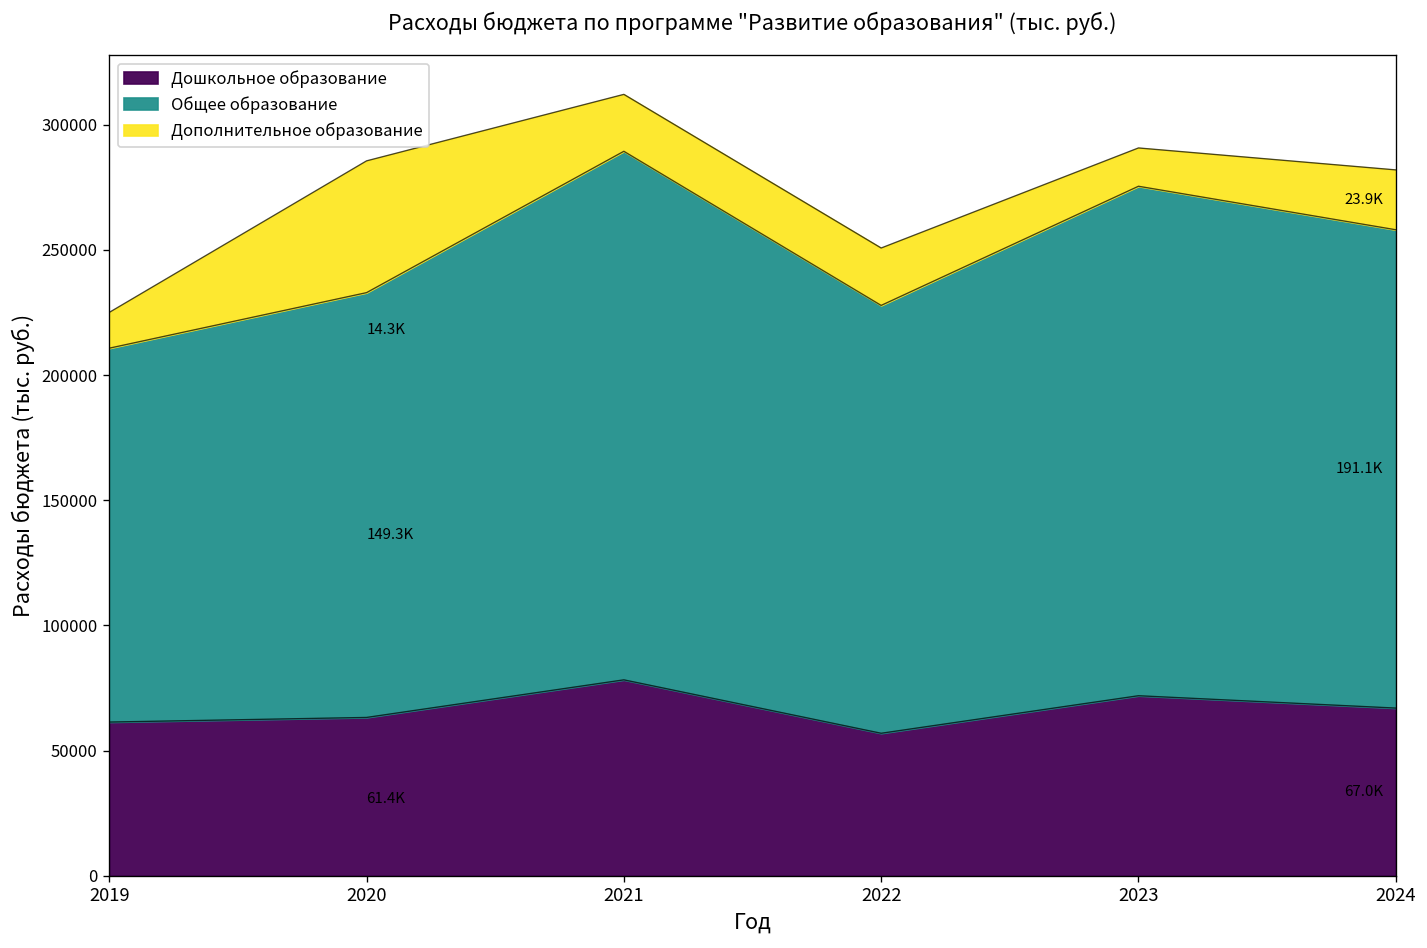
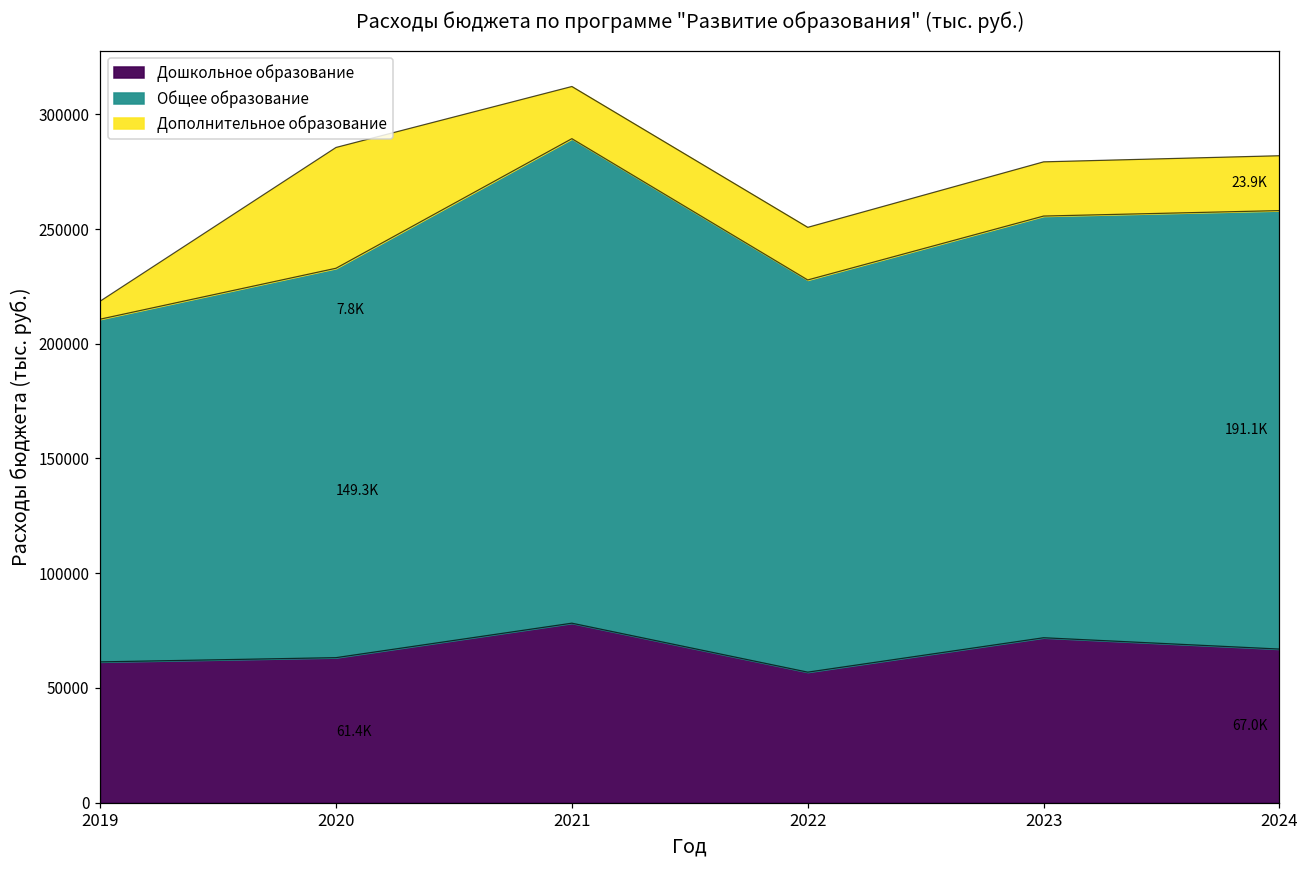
Дополнительное образование, 2019: 14.3K -> 7.8K
Общее образование, 2023: 204000 -> 184000
Дополнительное образование, 2023: 15000 -> 24000
